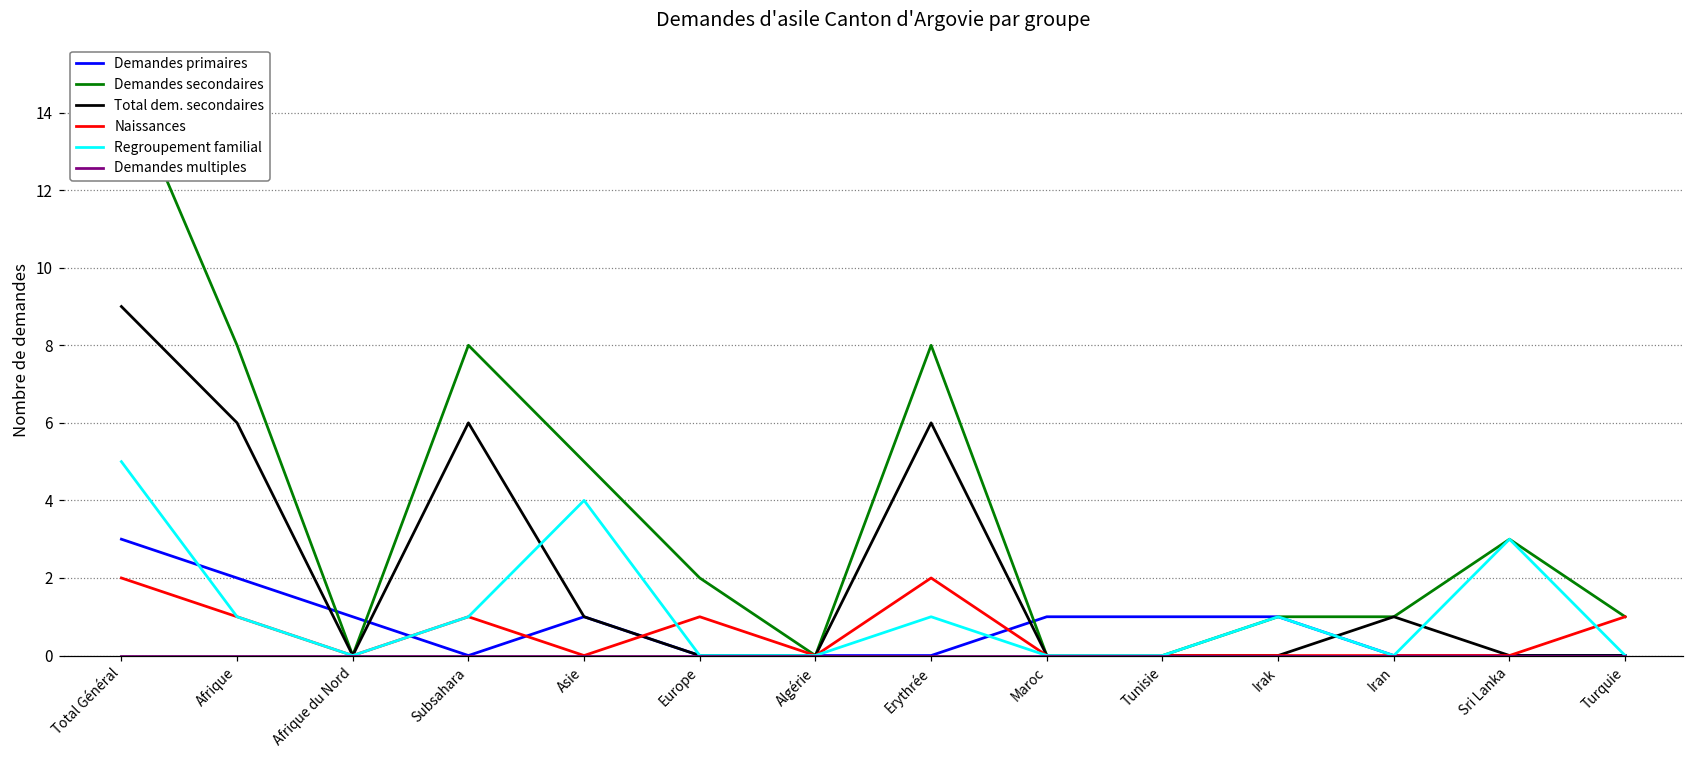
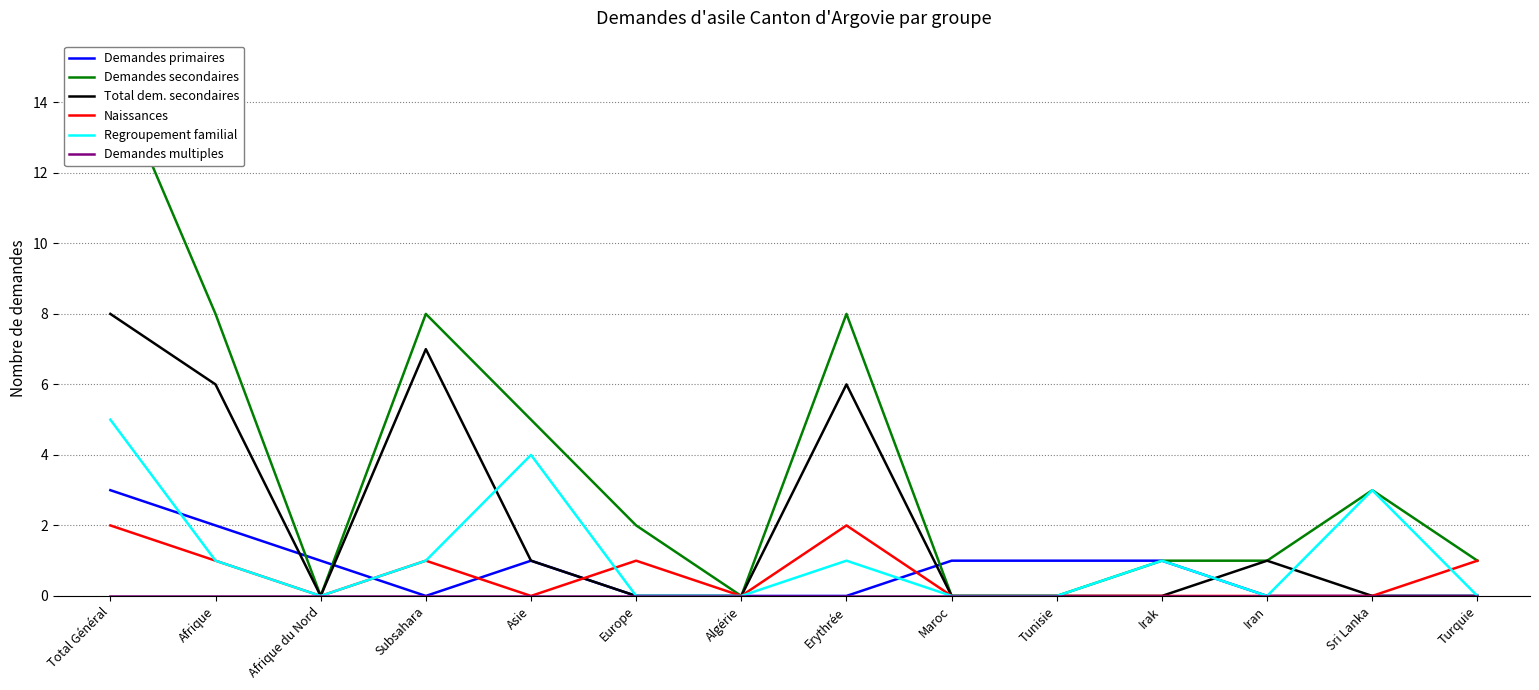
Total dem. secondaires, Total Général: 9 -> 8
Total dem. secondaires, Subsahara: 6 -> 7
